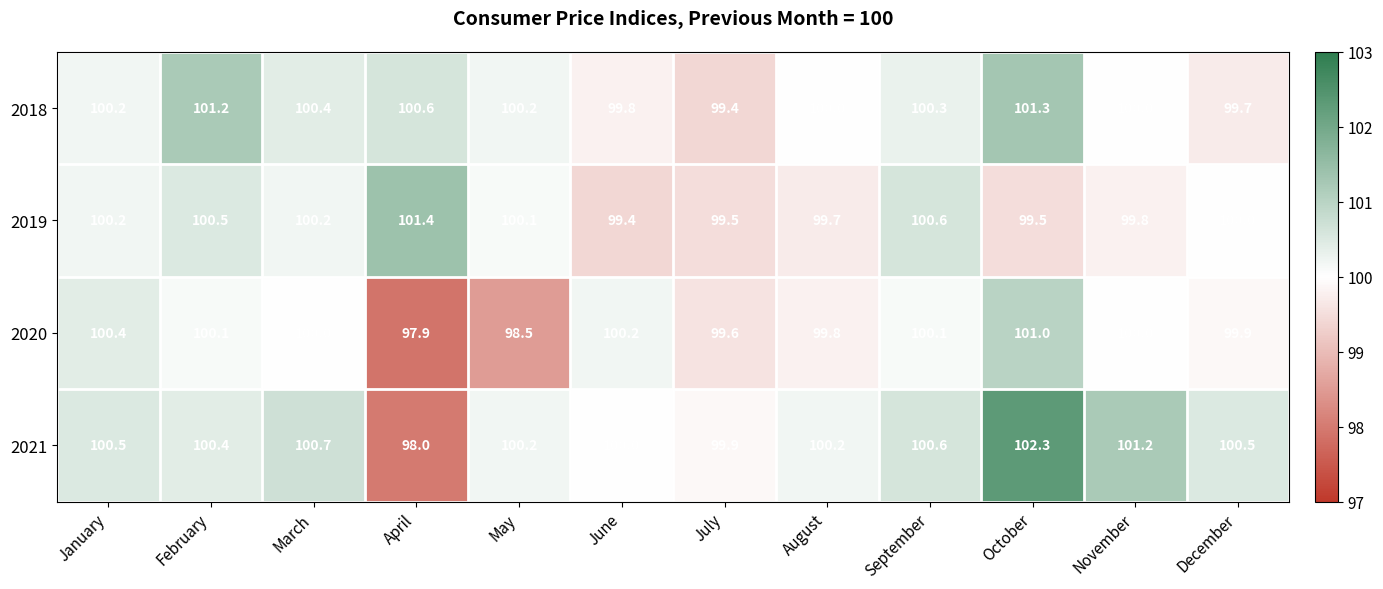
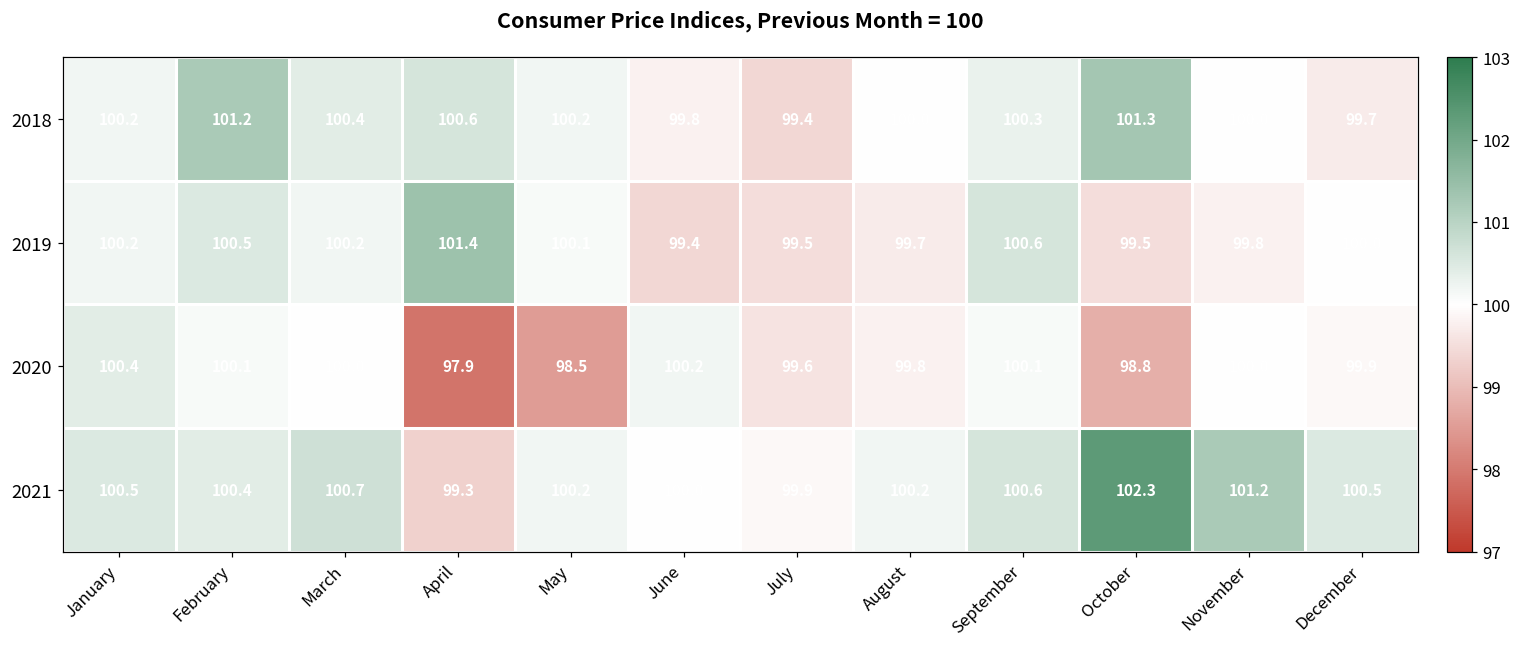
2020, October: 101.0 -> 98.8
2021, April: 98.0 -> 99.3
